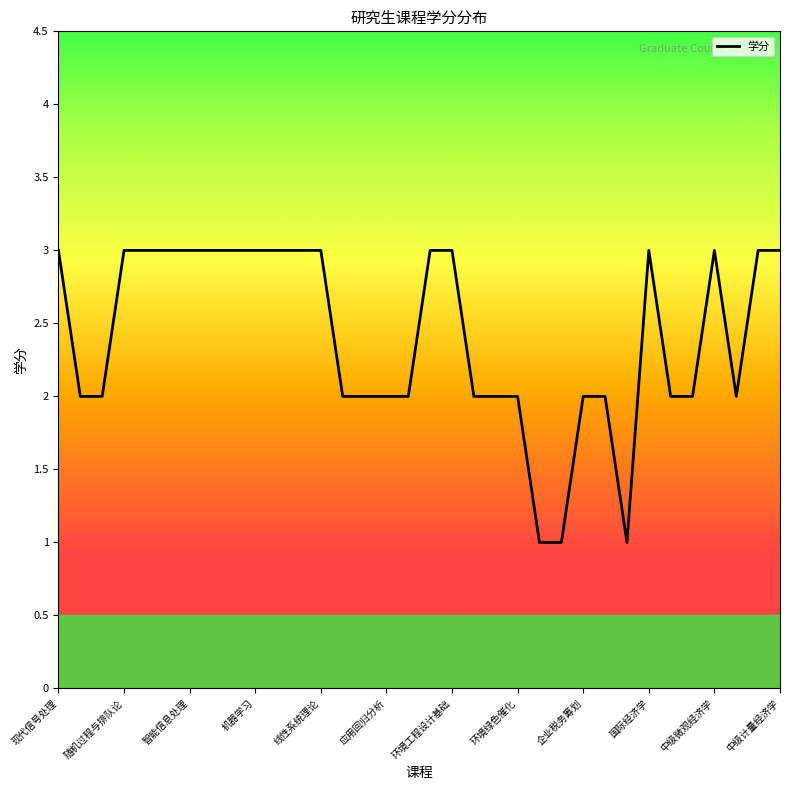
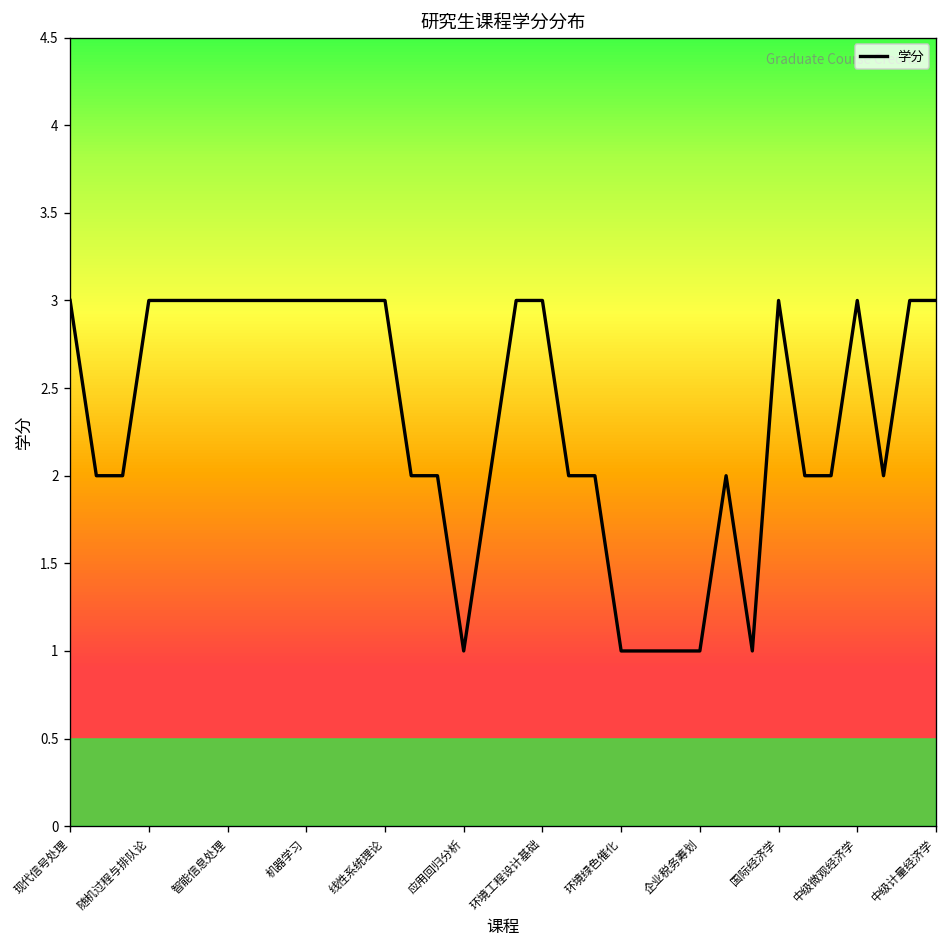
应用回归分析: 2 -> 1
环境绿色催化: 2 -> 1
企业税务筹划: 2 -> 1
